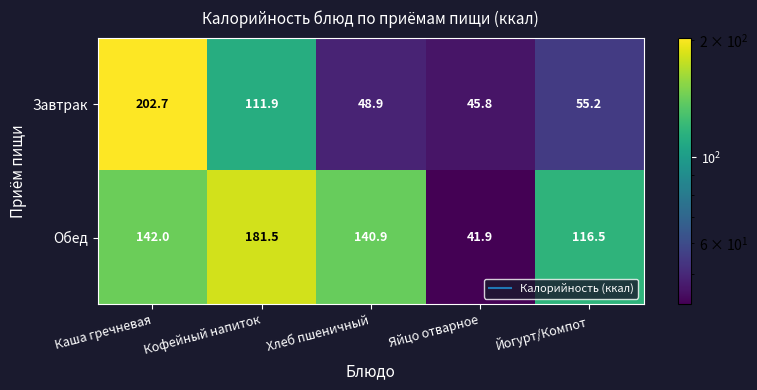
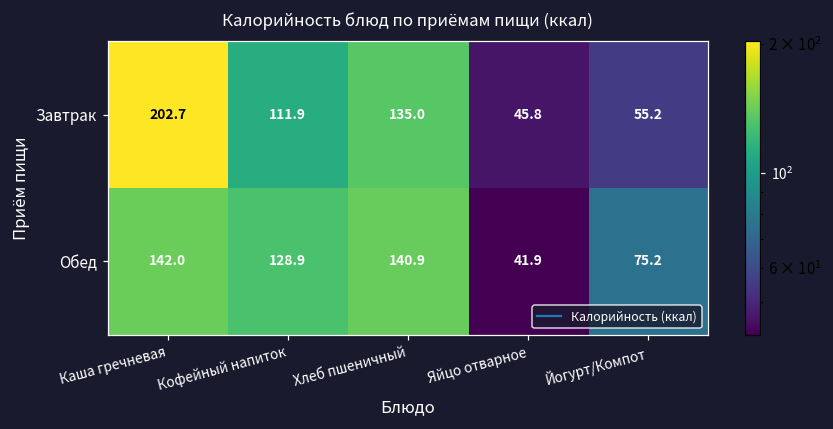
Завтрак, Хлеб пшеничный: 48.9 -> 135.0
Обед, Кофейный напиток: 181.5 -> 128.9
Обед, Йогурт/Компот: 116.5 -> 75.2
